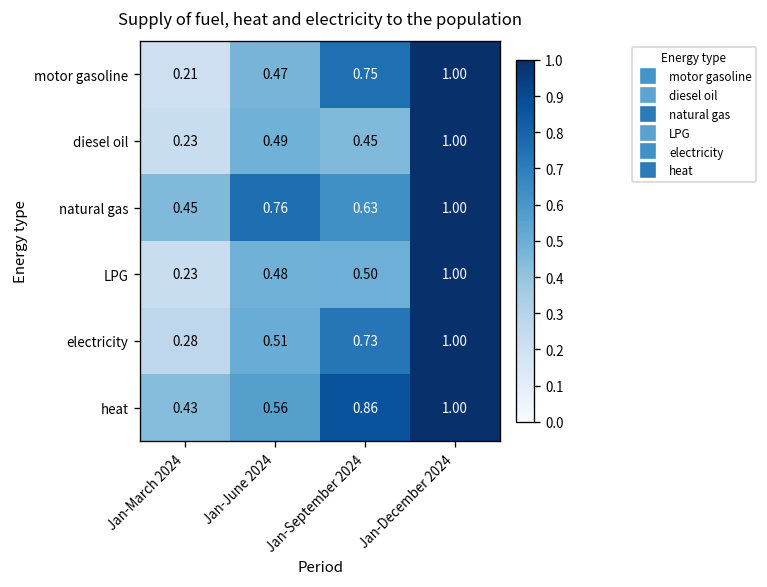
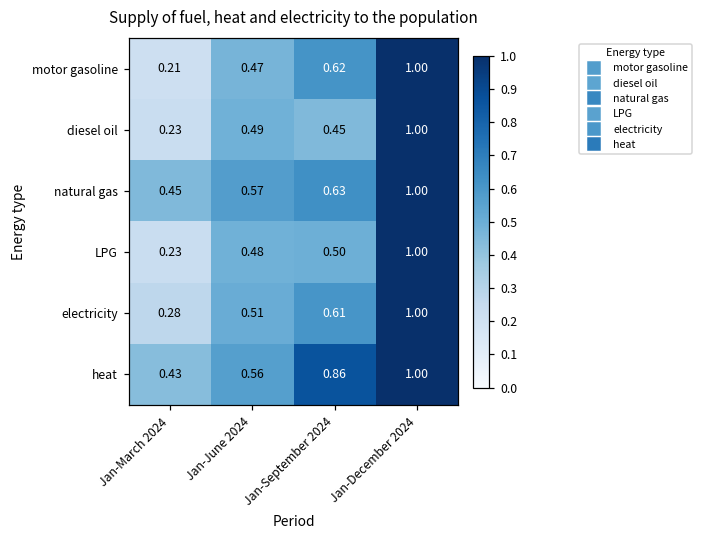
motor gasoline, Jan-September 2024: 0.75 -> 0.62
natural gas, Jan-June 2024: 0.76 -> 0.57
electricity, Jan-September 2024: 0.73 -> 0.61
